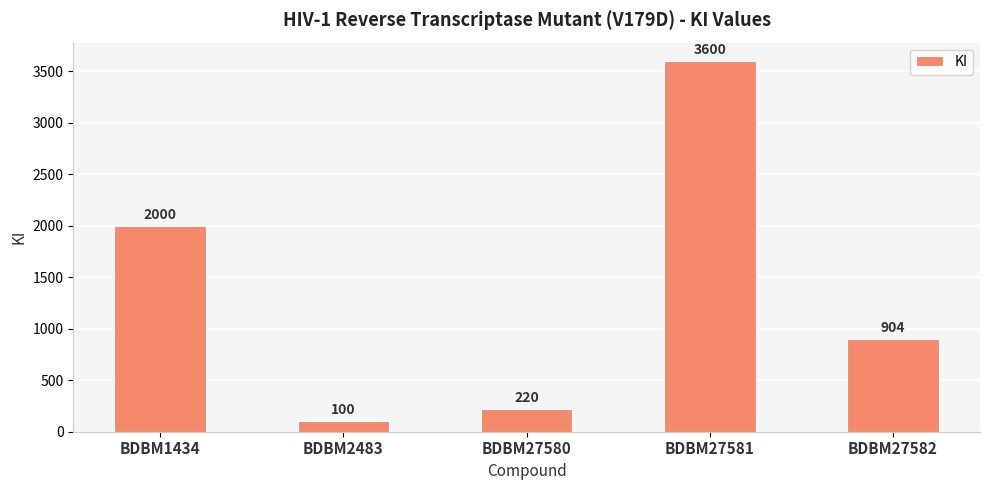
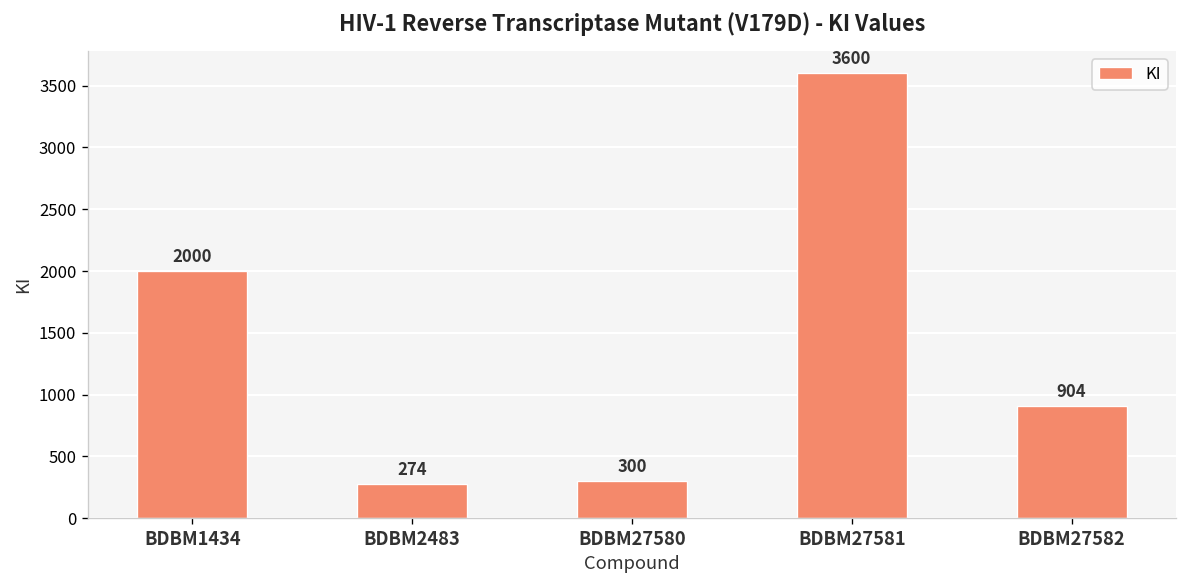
BDBM2483: 100 -> 274
BDBM27580: 220 -> 300
